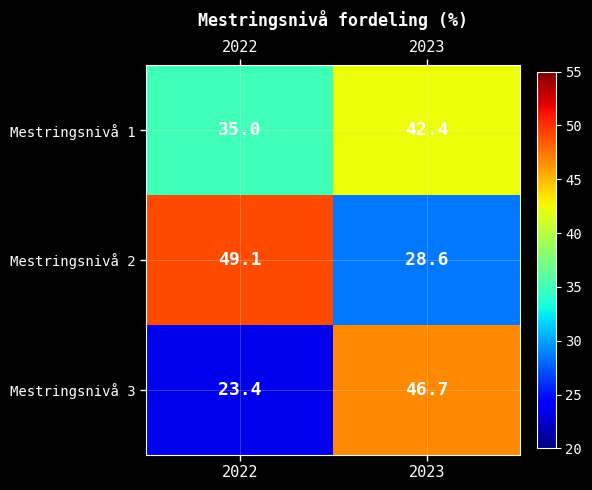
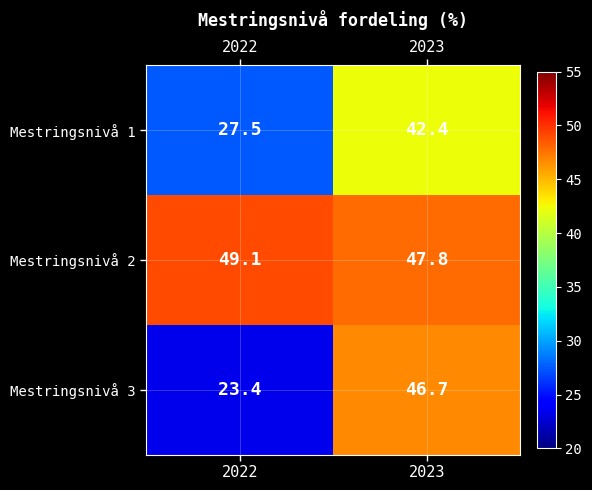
Mestringsnivå 1, 2022: 35.0 -> 27.5
Mestringsnivå 2, 2023: 28.6 -> 47.8
